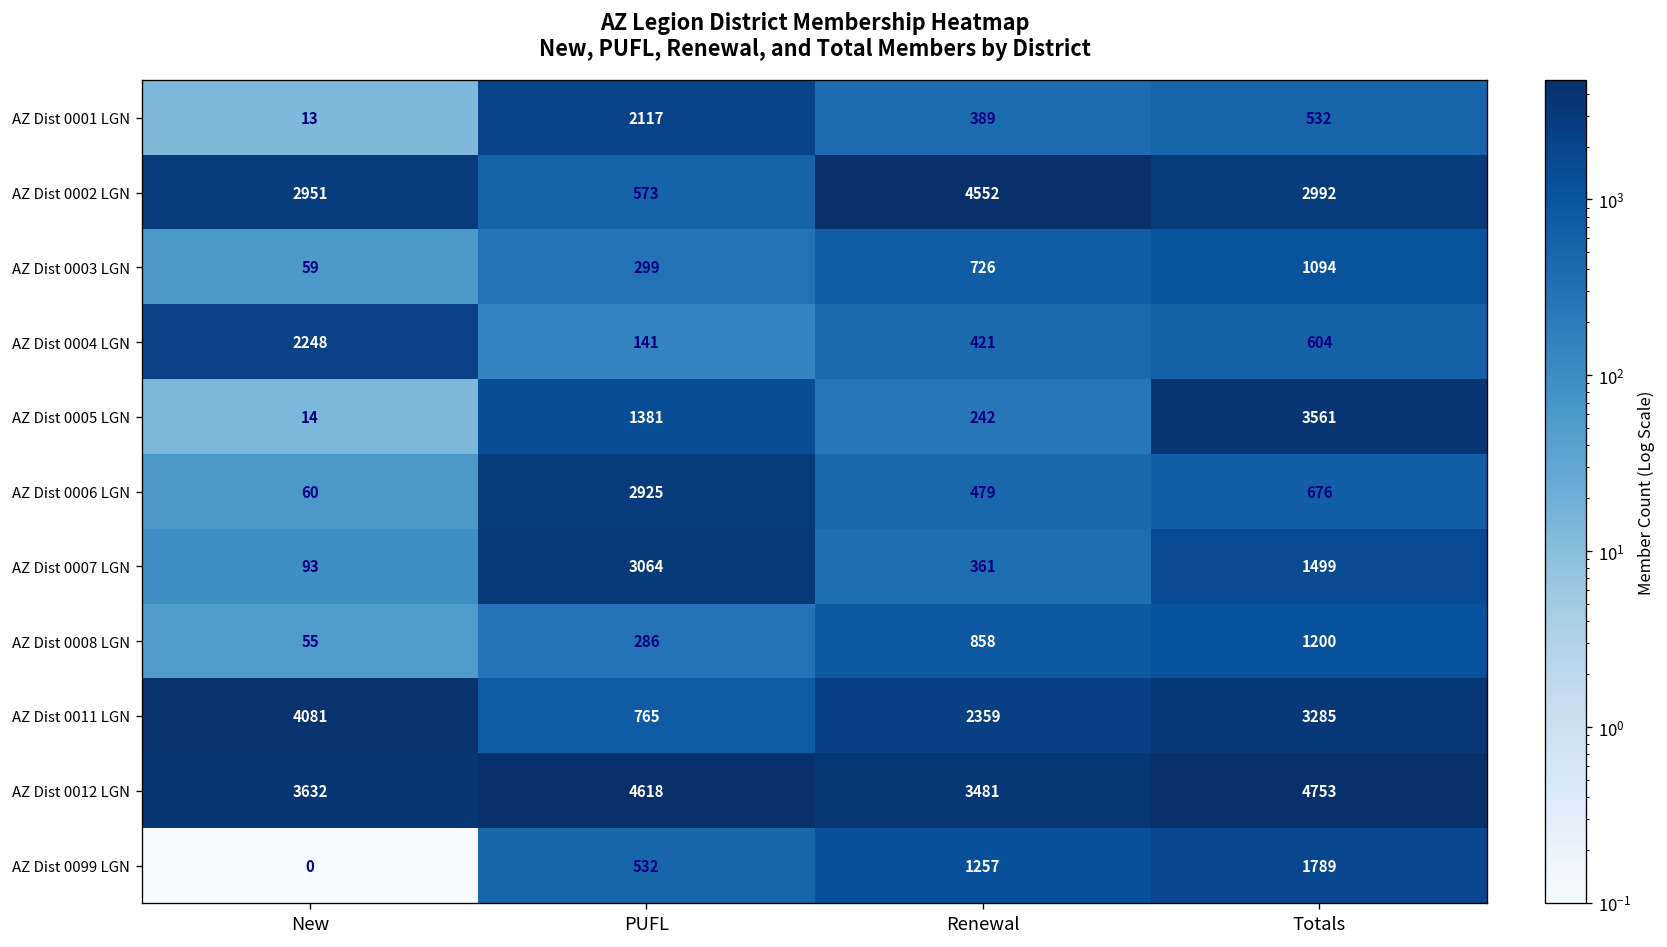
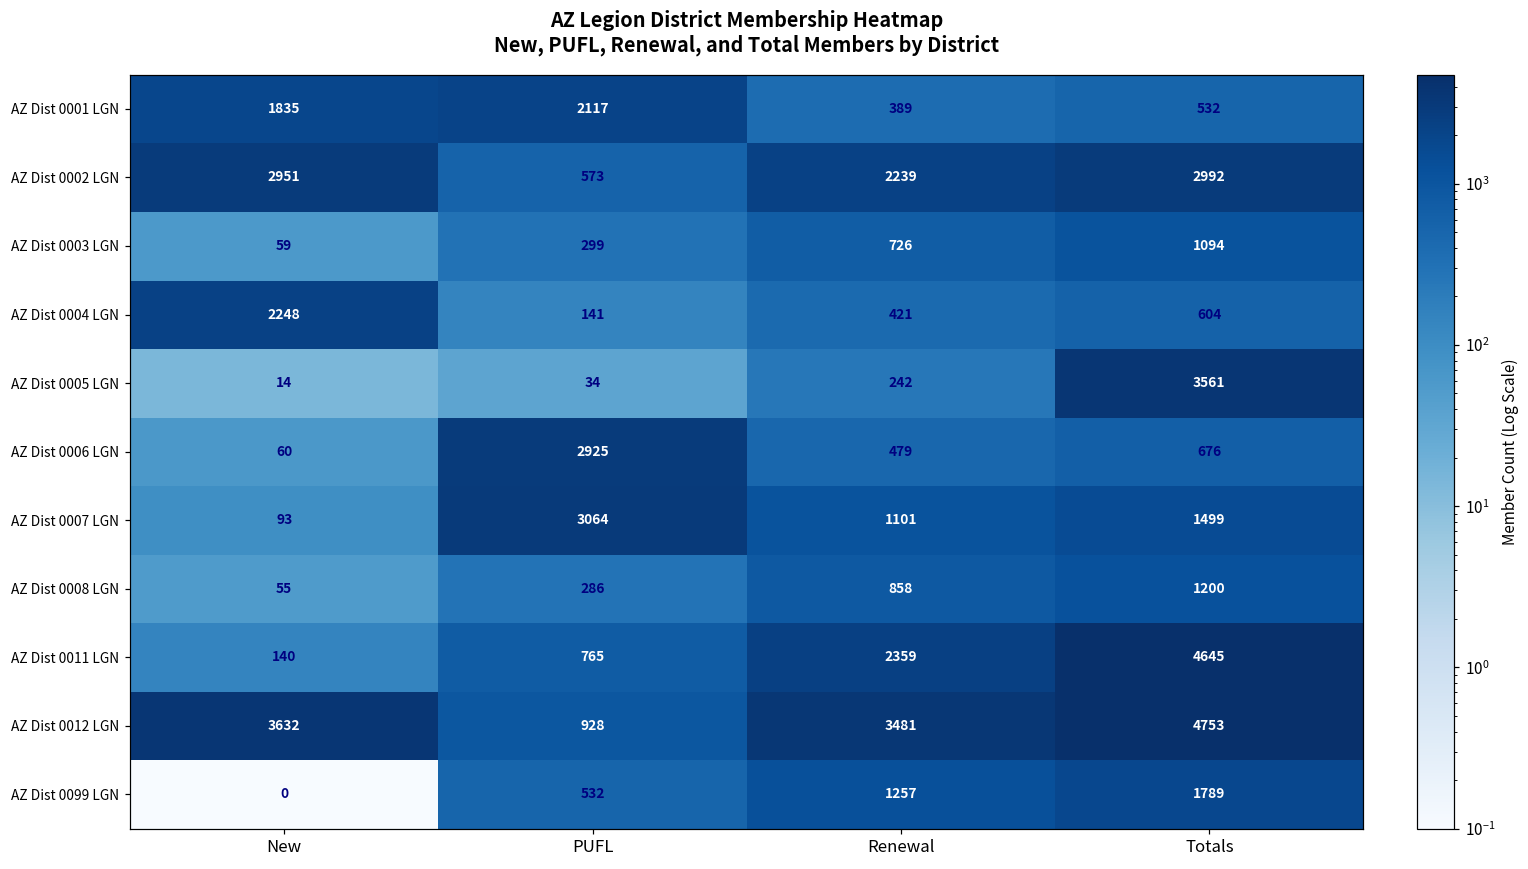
AZ Dist 0001 LGN, New: 13 -> 1835
AZ Dist 0002 LGN, Renewal: 4552 -> 2239
AZ Dist 0005 LGN, PUFL: 1381 -> 34
AZ Dist 0007 LGN, Renewal: 361 -> 1101
AZ Dist 0011 LGN, New: 4081 -> 140
AZ Dist 0011 LGN, Totals: 3285 -> 4645
AZ Dist 0012 LGN, PUFL: 4618 -> 928
